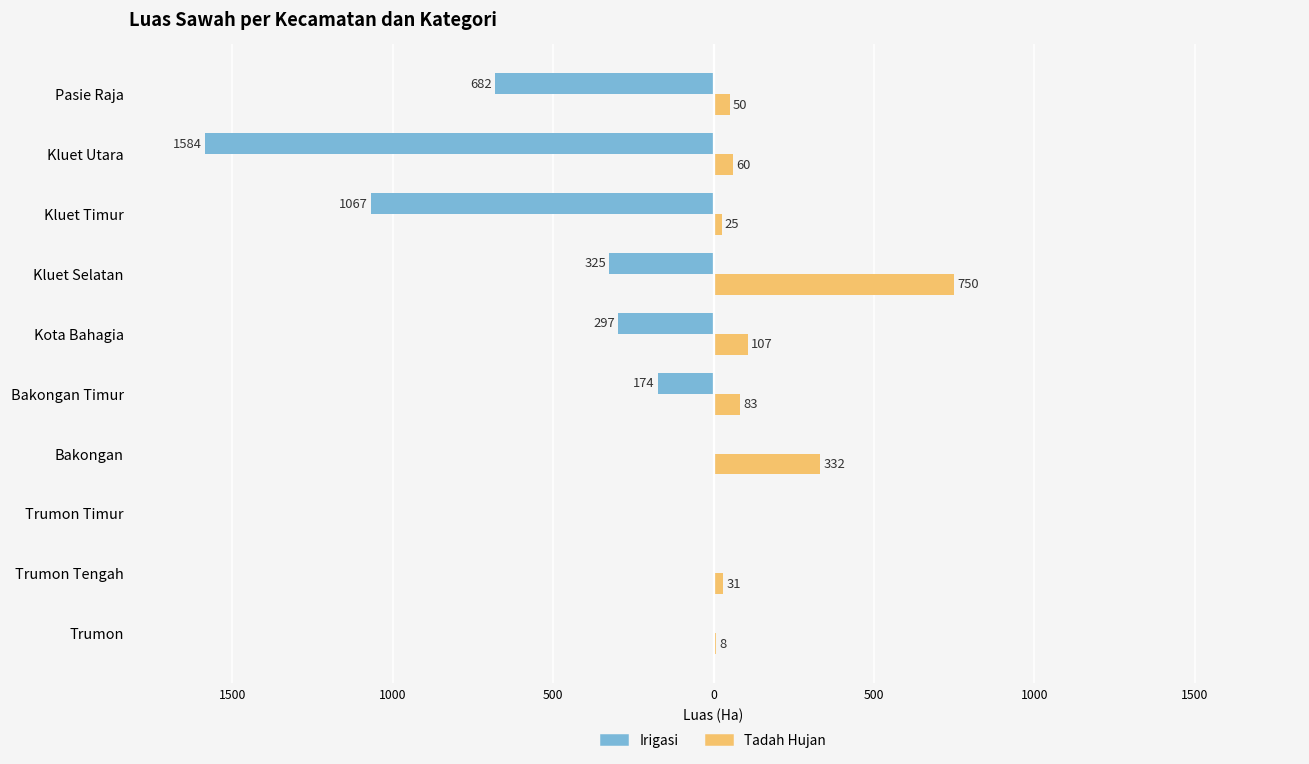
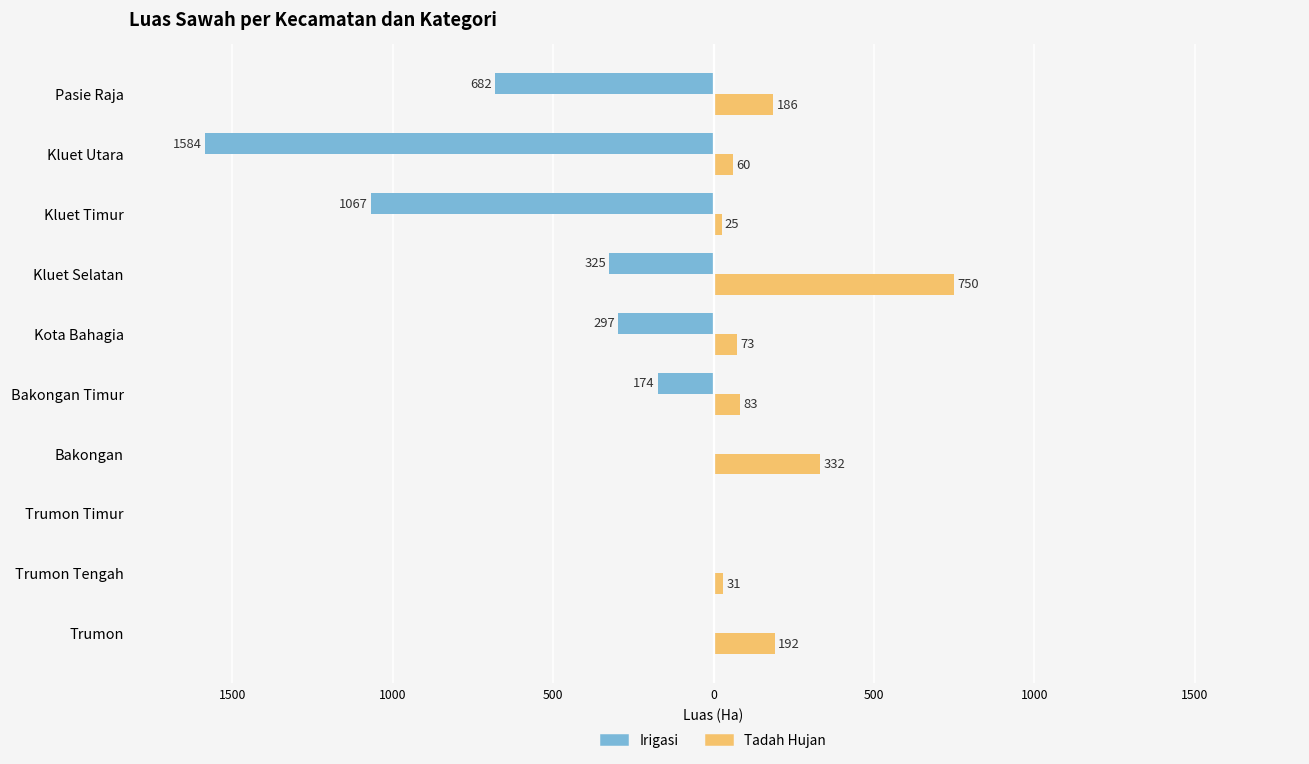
Tadah Hujan, Pasie Raja: 50 -> 186
Tadah Hujan, Kota Bahagia: 107 -> 73
Tadah Hujan, Trumon: 8 -> 192
